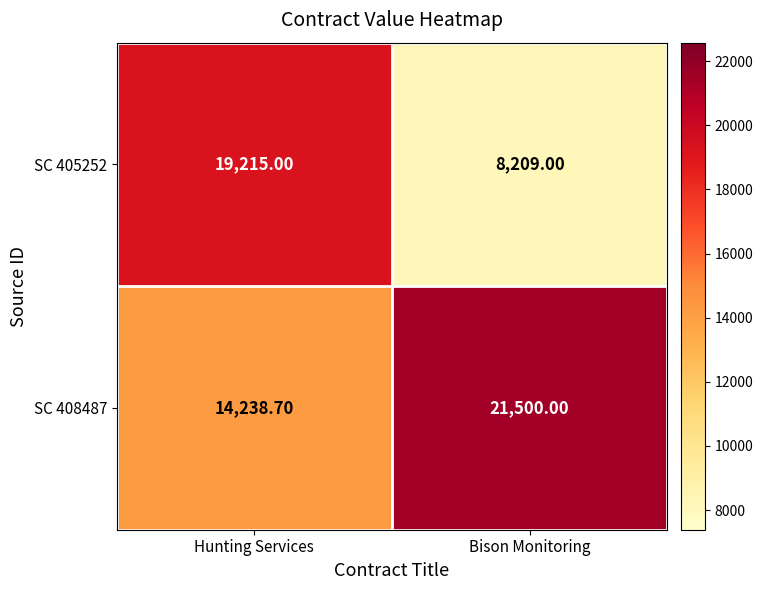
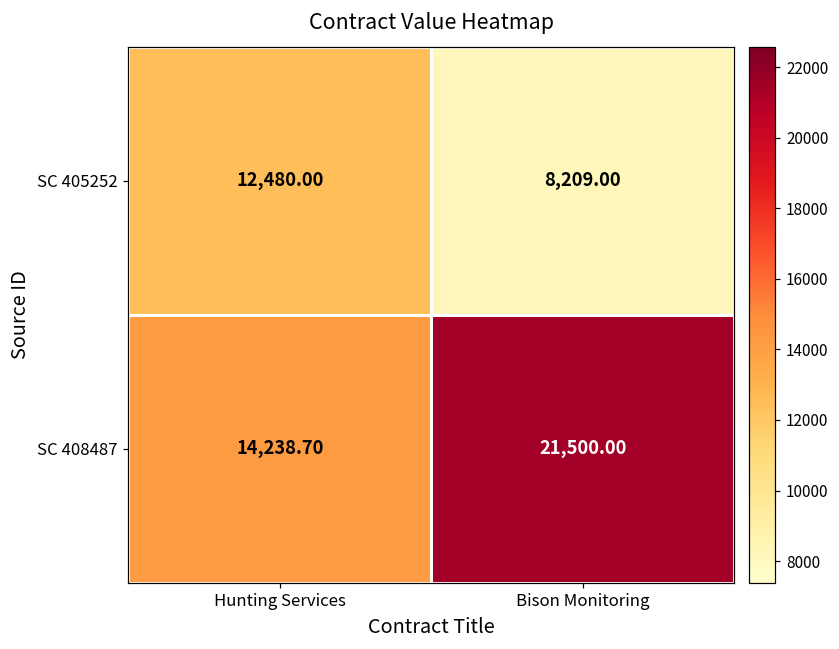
SC 405252, Hunting Services: 19,215.00 -> 12,480.00
